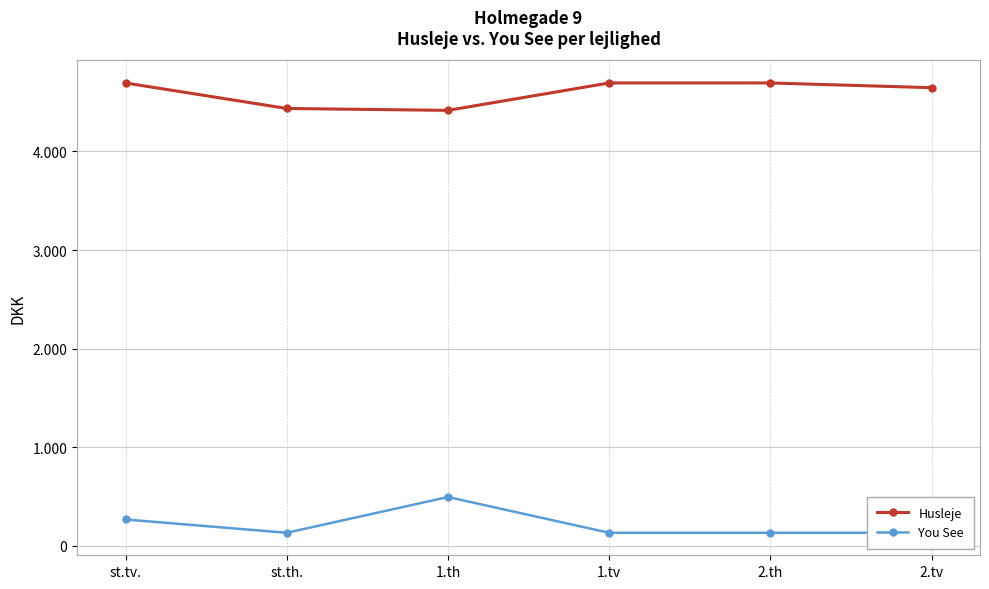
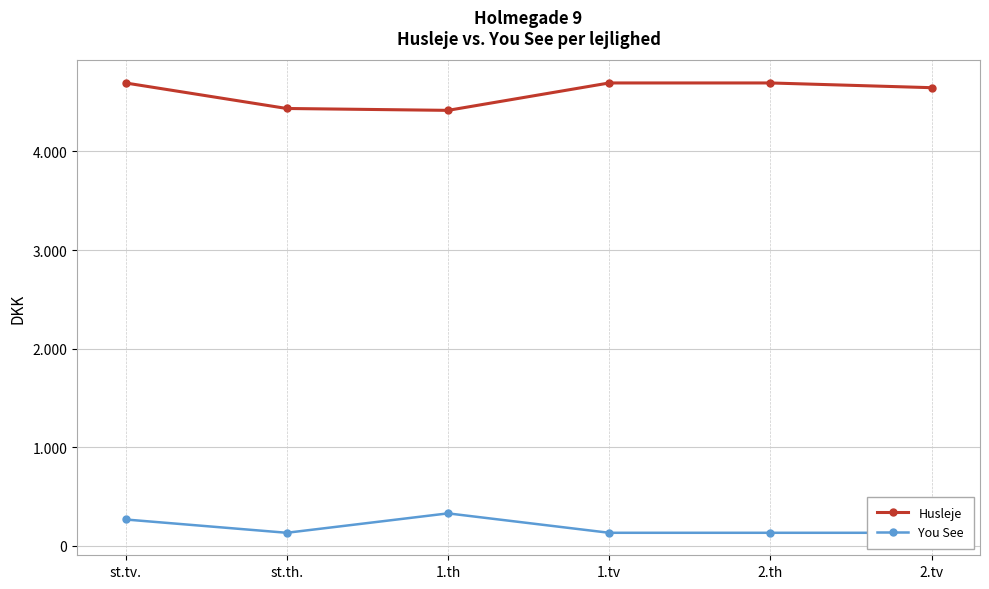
You See, 1.th: 0.5 -> 0.3
